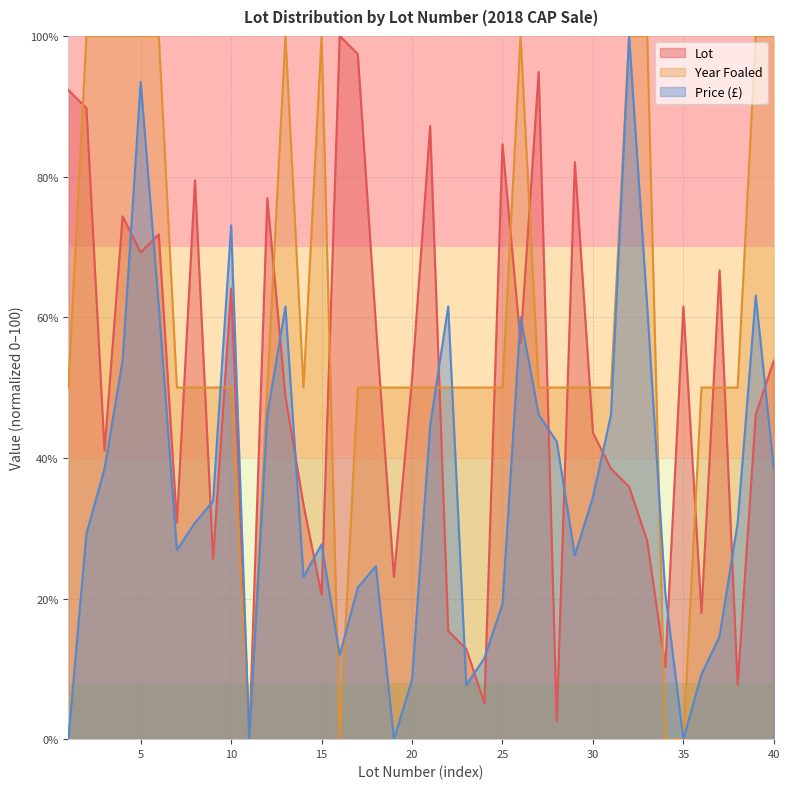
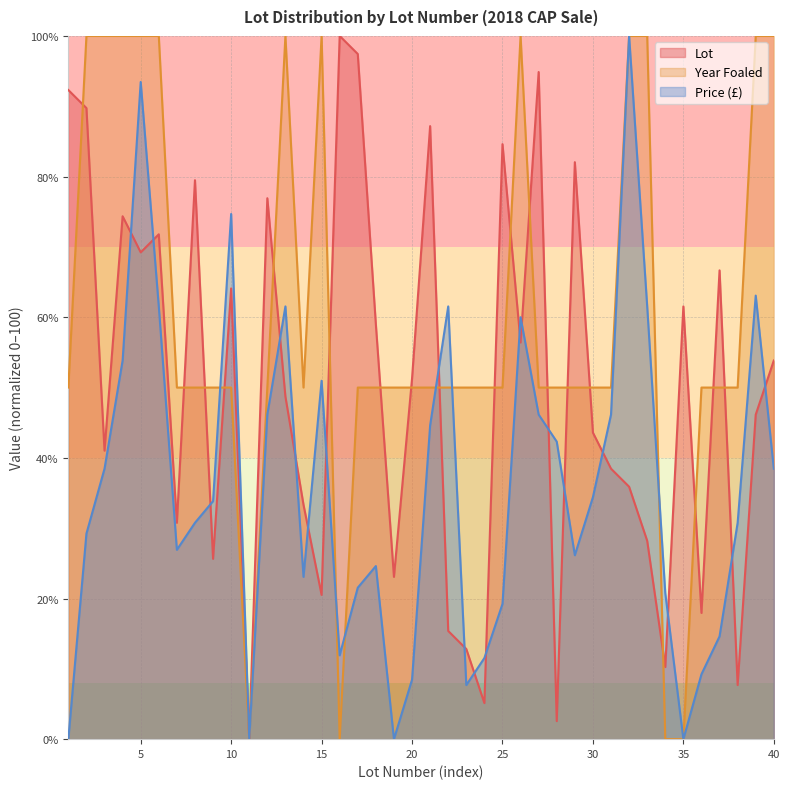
Price (£), 10: 73% -> 75%
Price (£), 15: 28% -> 51%
